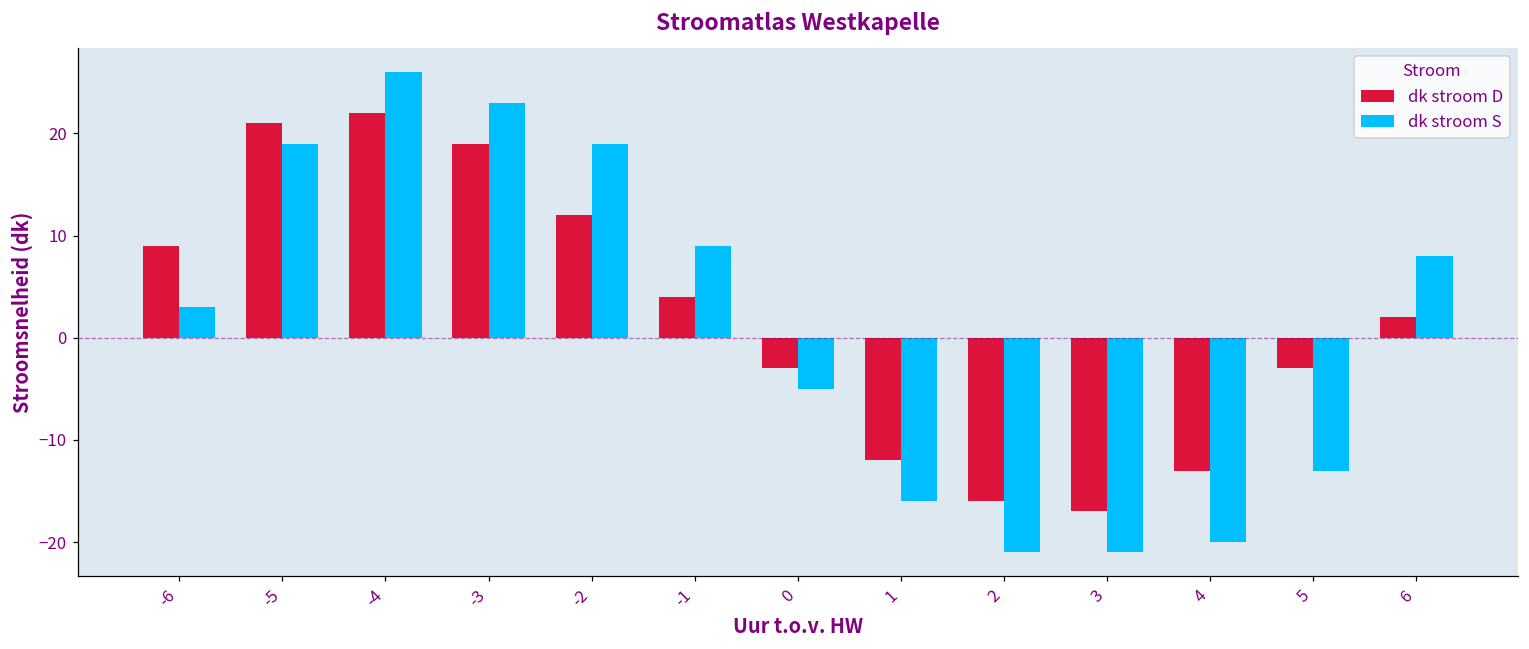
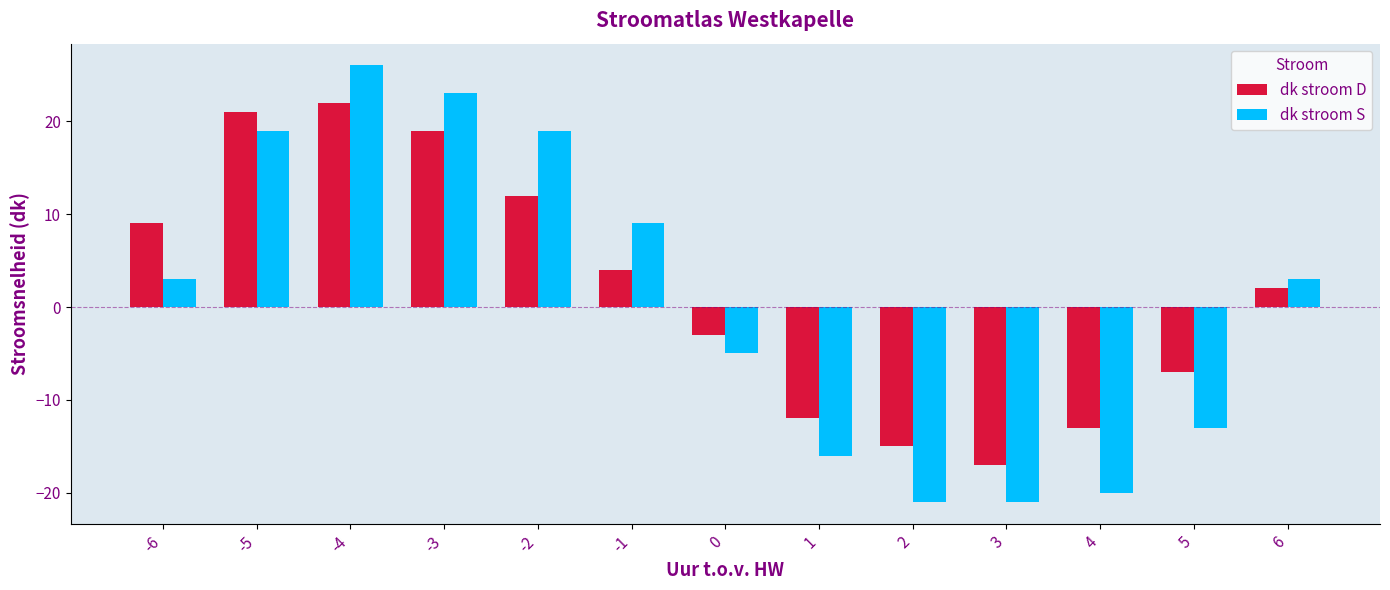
dk stroom D, 2: -16 -> -15
dk stroom D, 5: -3 -> -7
dk stroom S, 6: 8 -> 3
